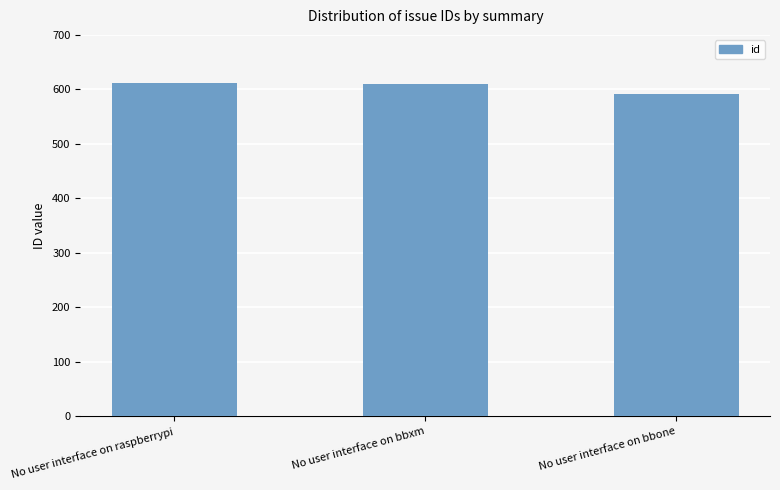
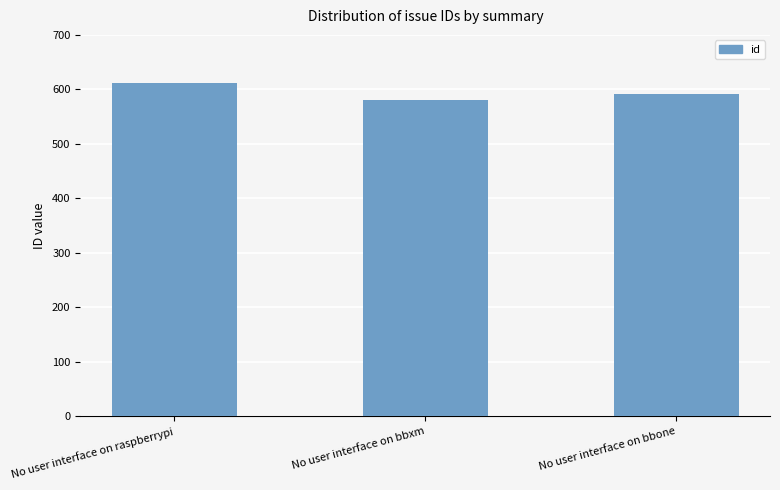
No user interface on bbxm: 610 -> 580
